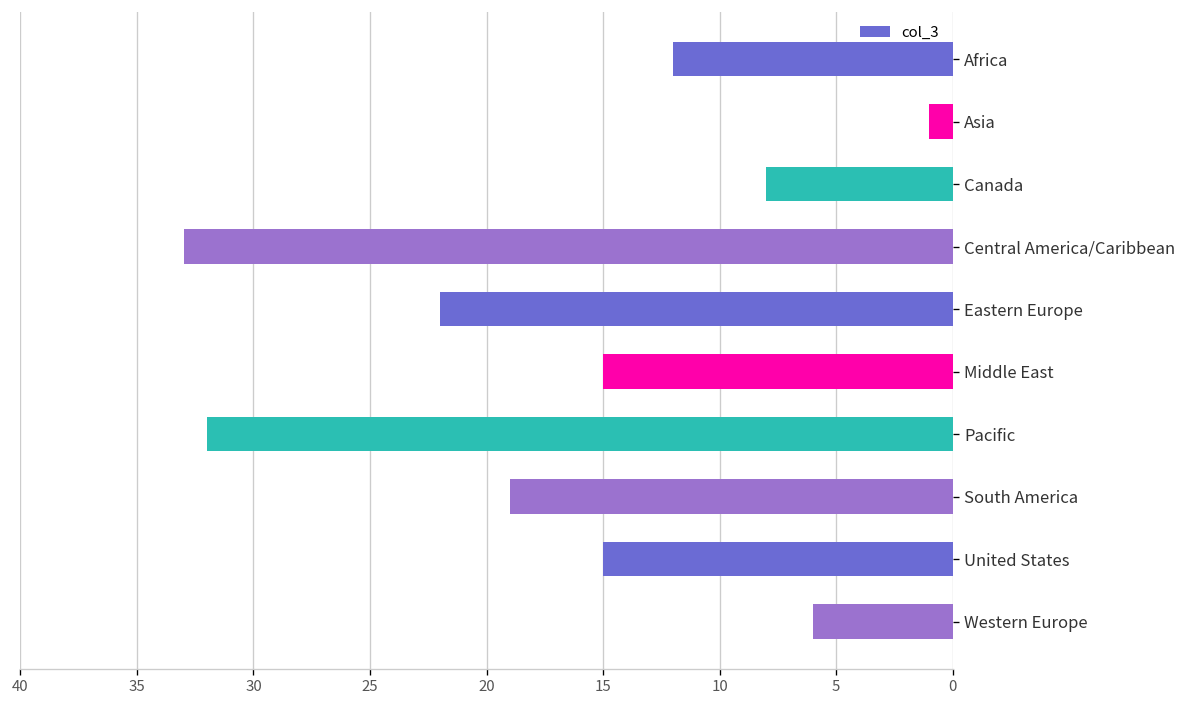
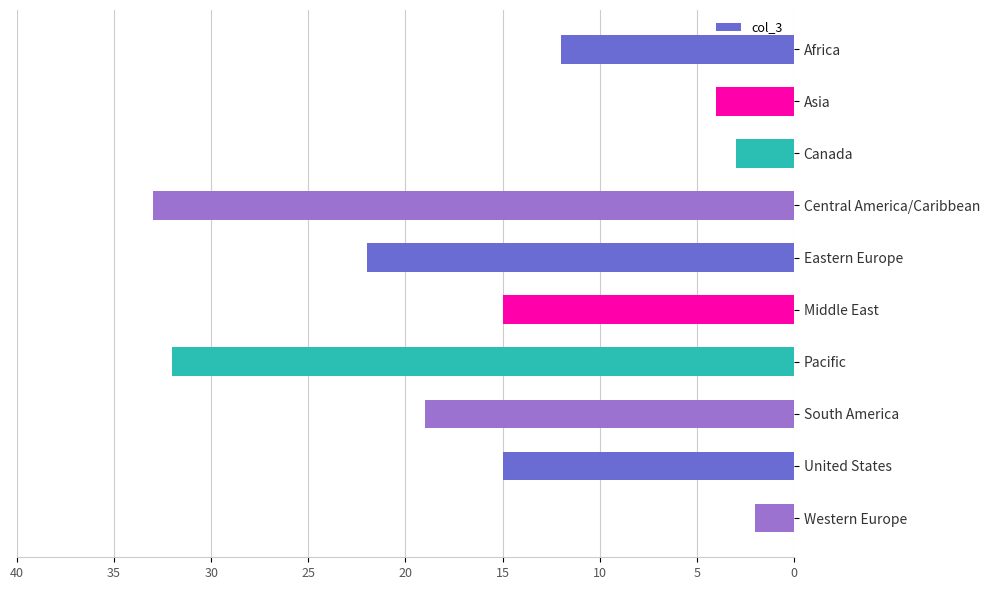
Asia: 1 -> 4
Canada: 8 -> 3
Western Europe: 6 -> 2
